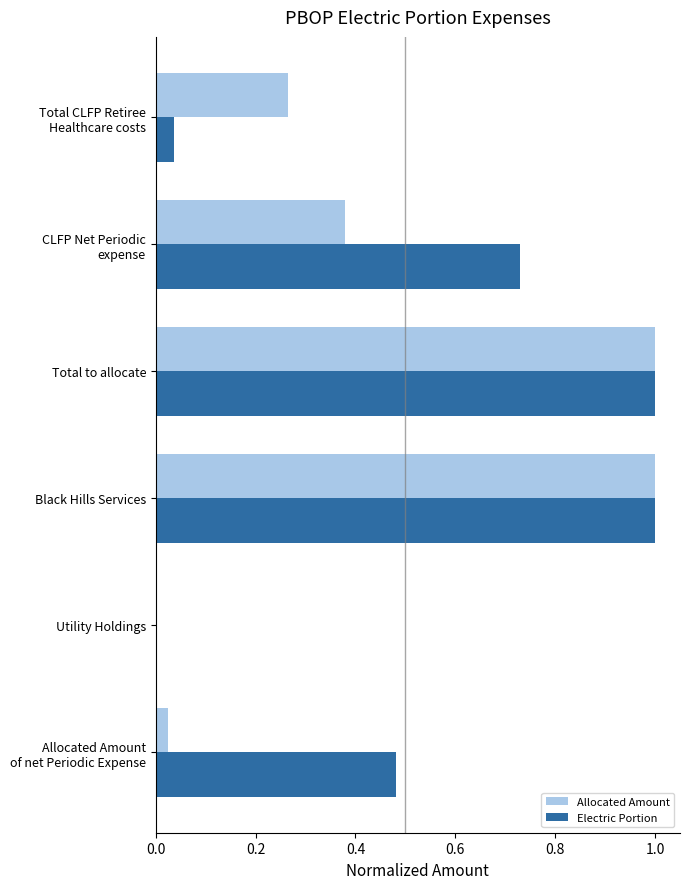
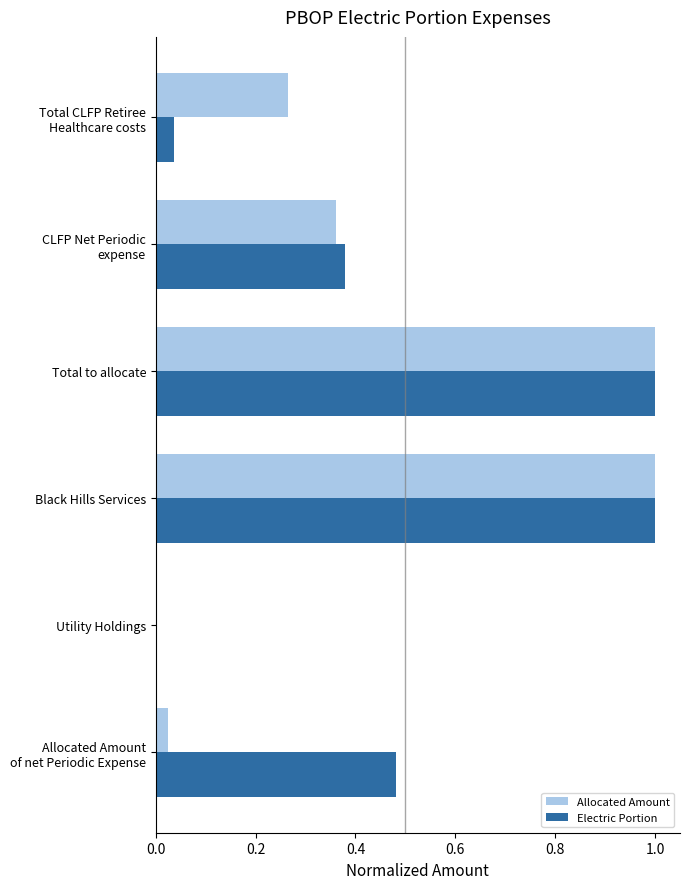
Allocated Amount, CLFP Net Periodic expense: 0.38 -> 0.36
Electric Portion, CLFP Net Periodic expense: 0.73 -> 0.38
